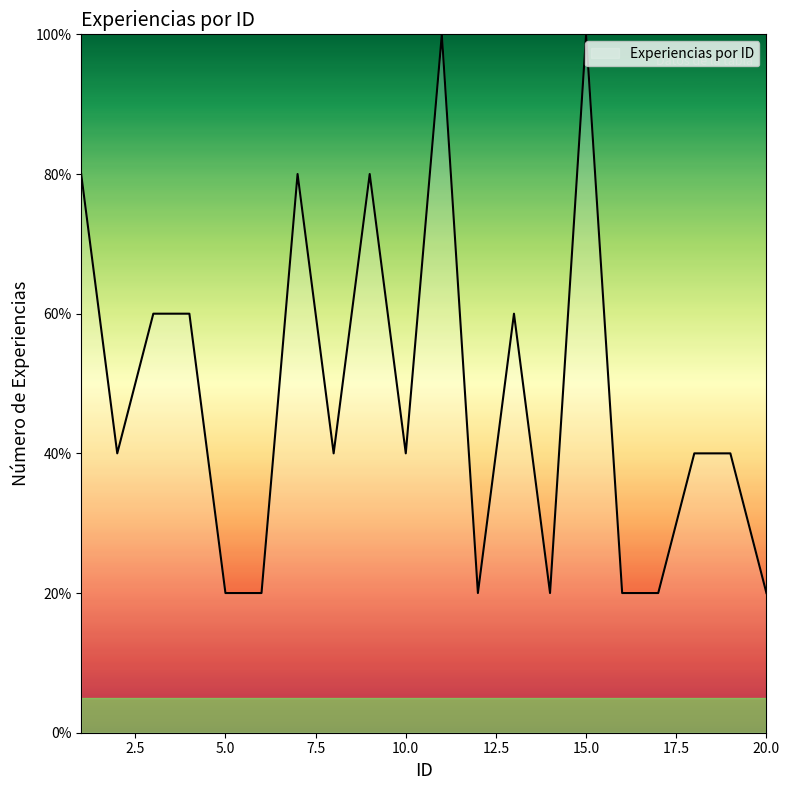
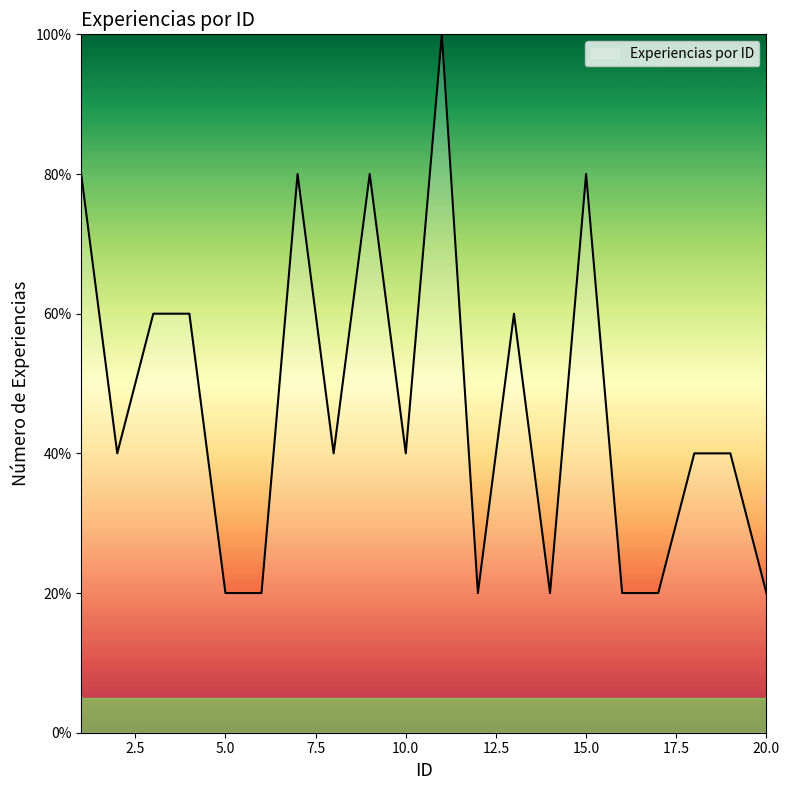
15.0: 100% -> 80%
